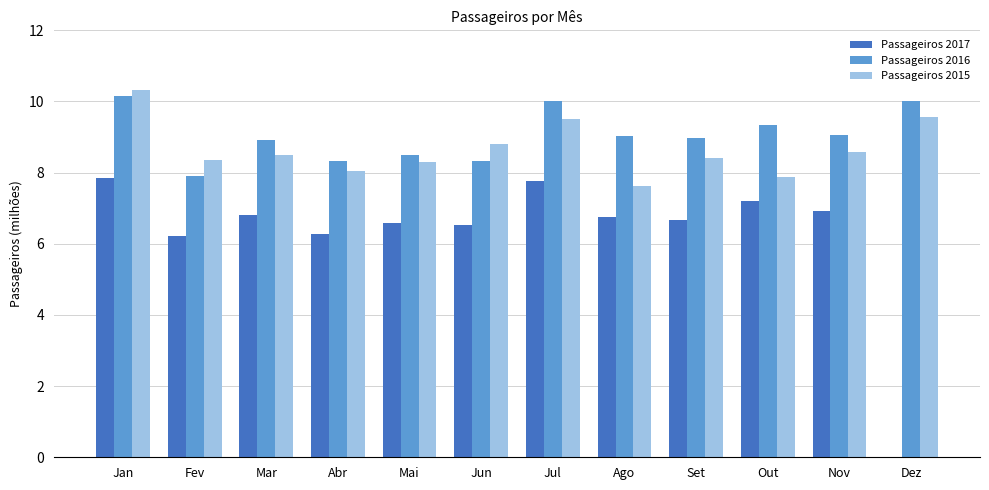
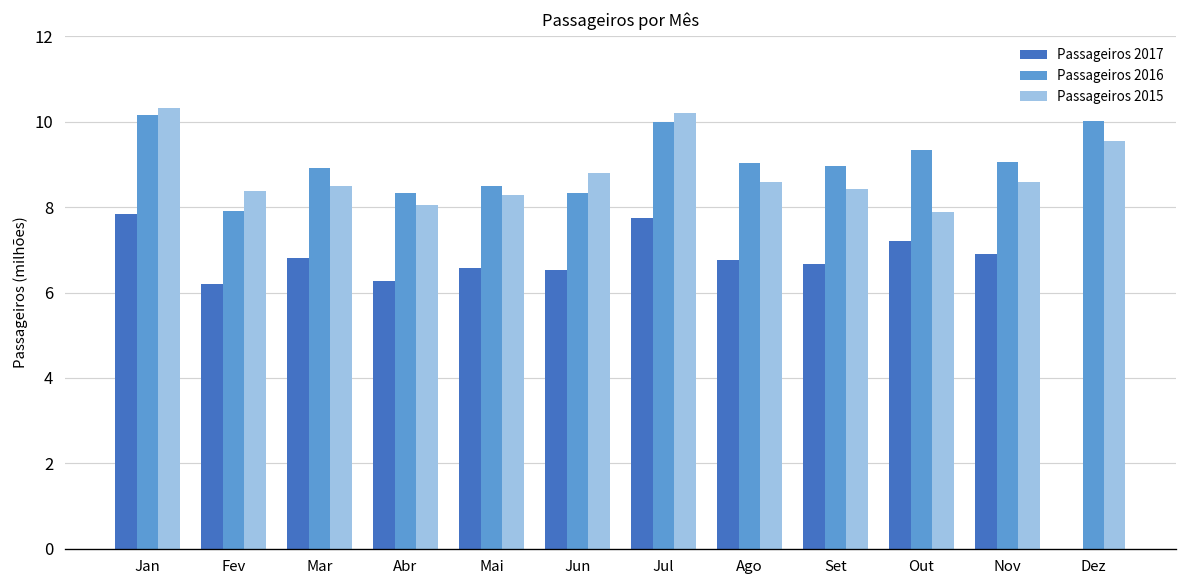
Passageiros 2015, Jul: 9.5 -> 10.2
Passageiros 2015, Ago: 7.6 -> 8.6
